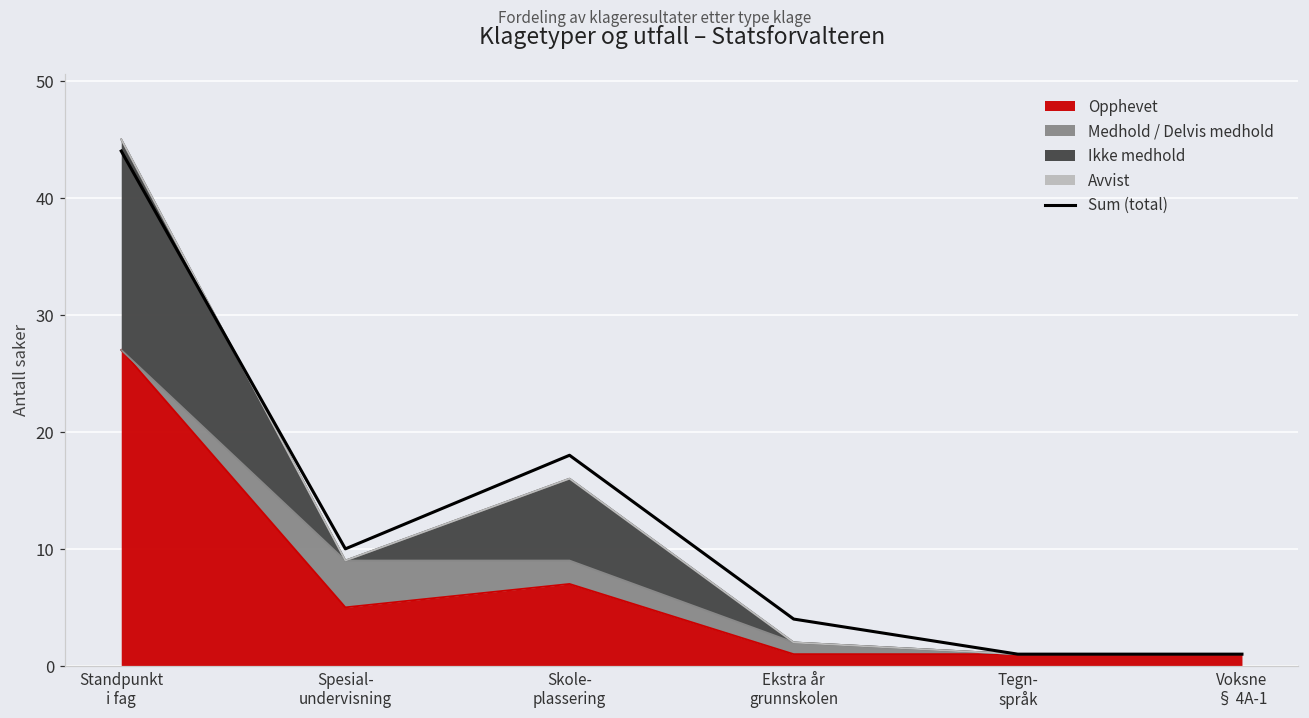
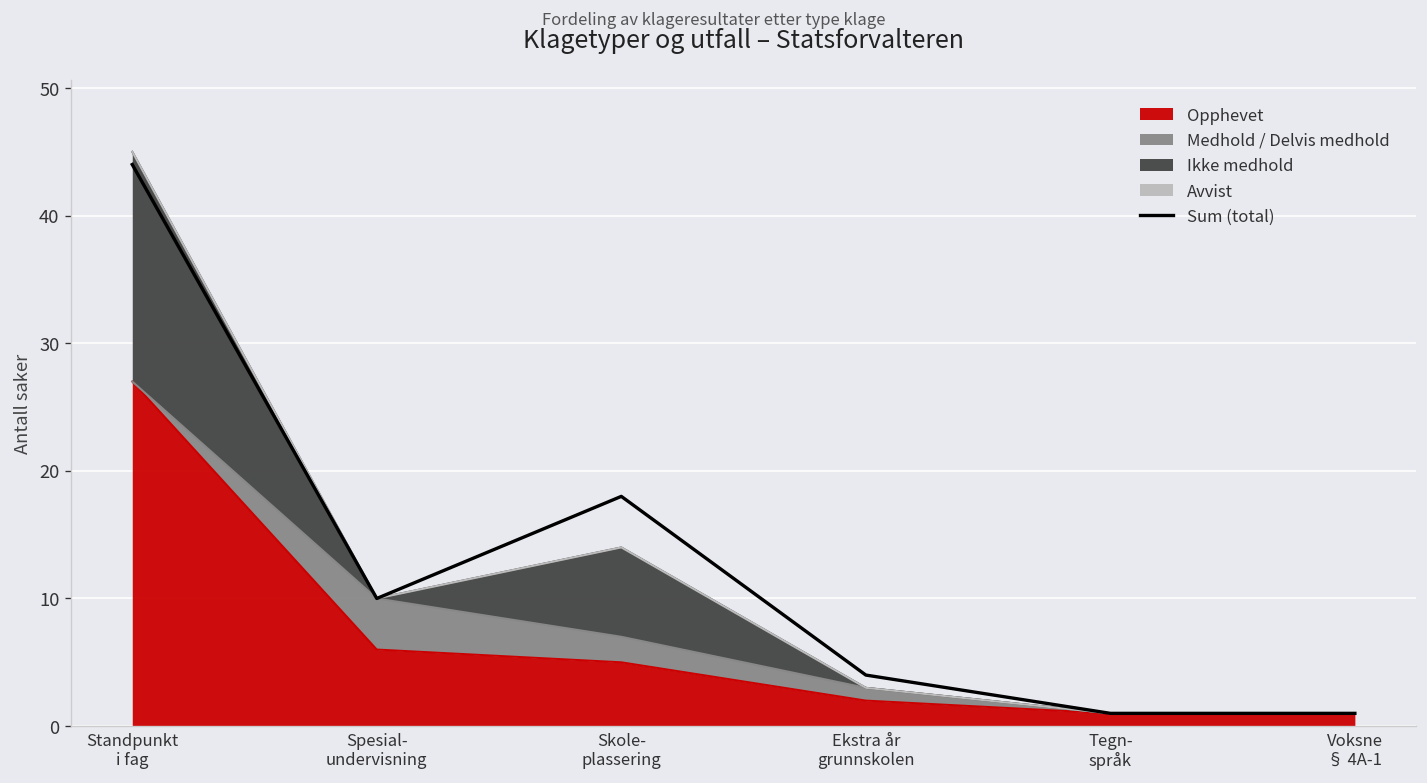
Opphevet, Spesial- undervisning: 5 -> 6
Opphevet, Skole- plassering: 7 -> 5
Opphevet, Ekstra år grunnskolen: 1 -> 2
